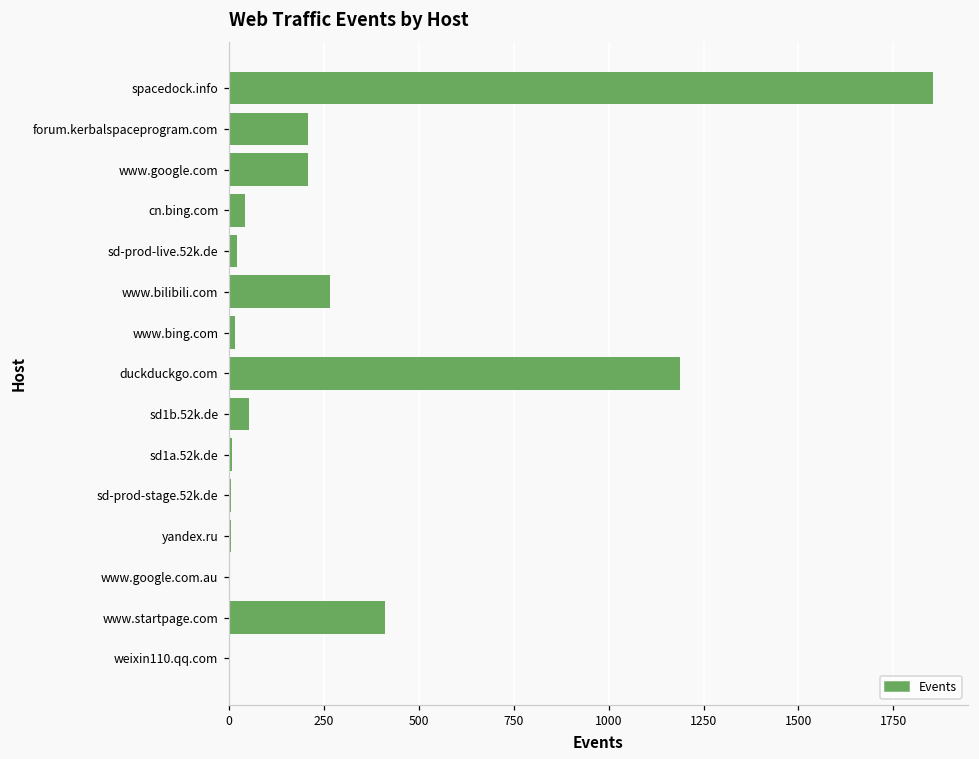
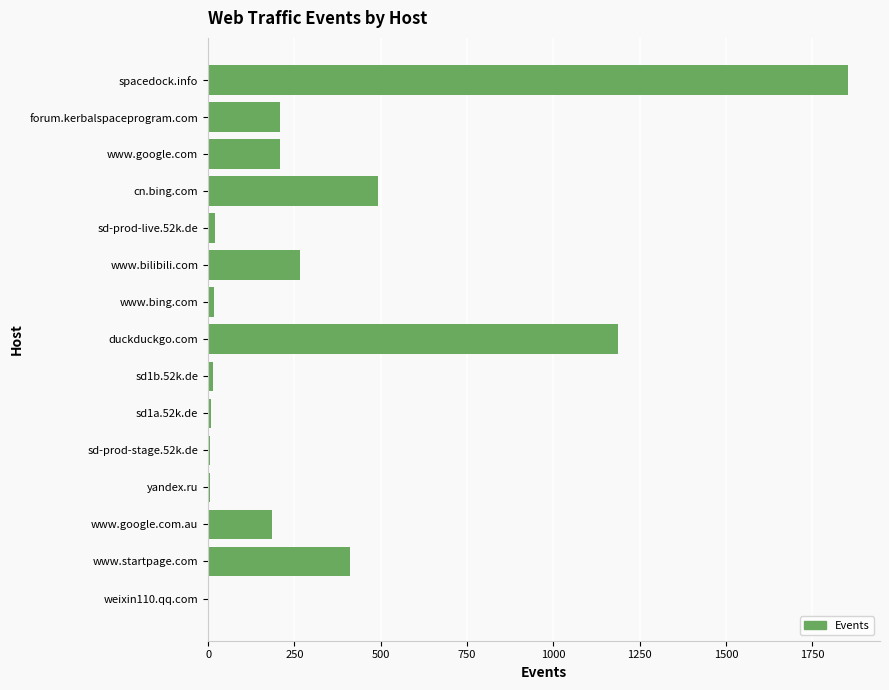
cn.bing.com: 40 -> 490
sd1b.52k.de: 50 -> 10
www.google.com.au: 0 -> 190
